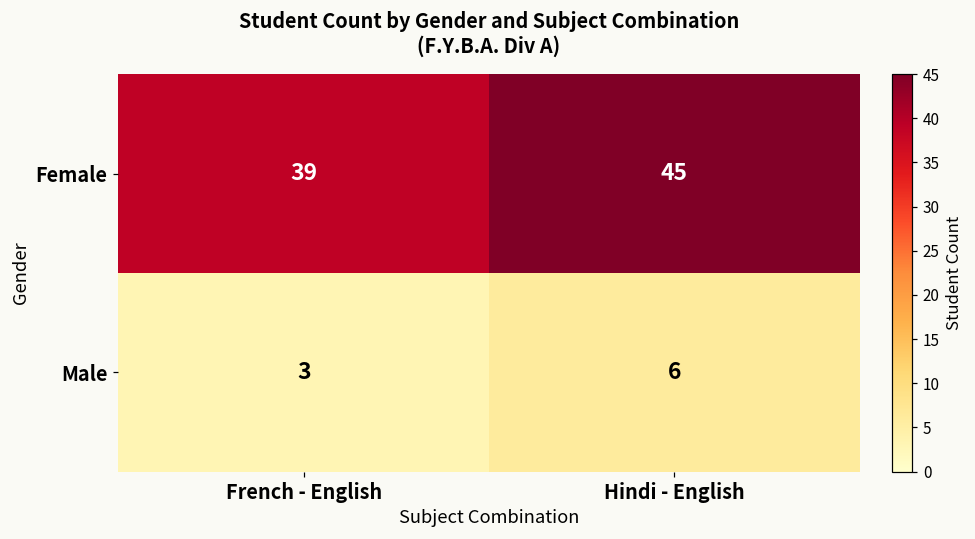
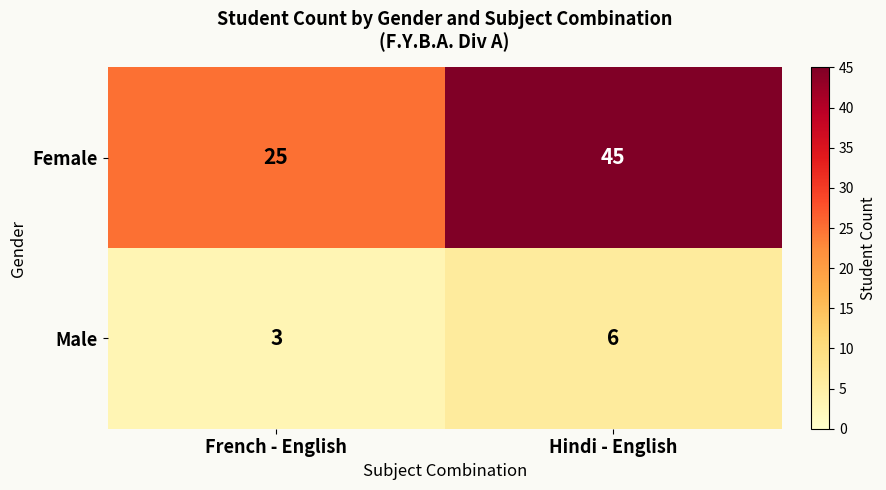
Female, French - English: 39 -> 25
